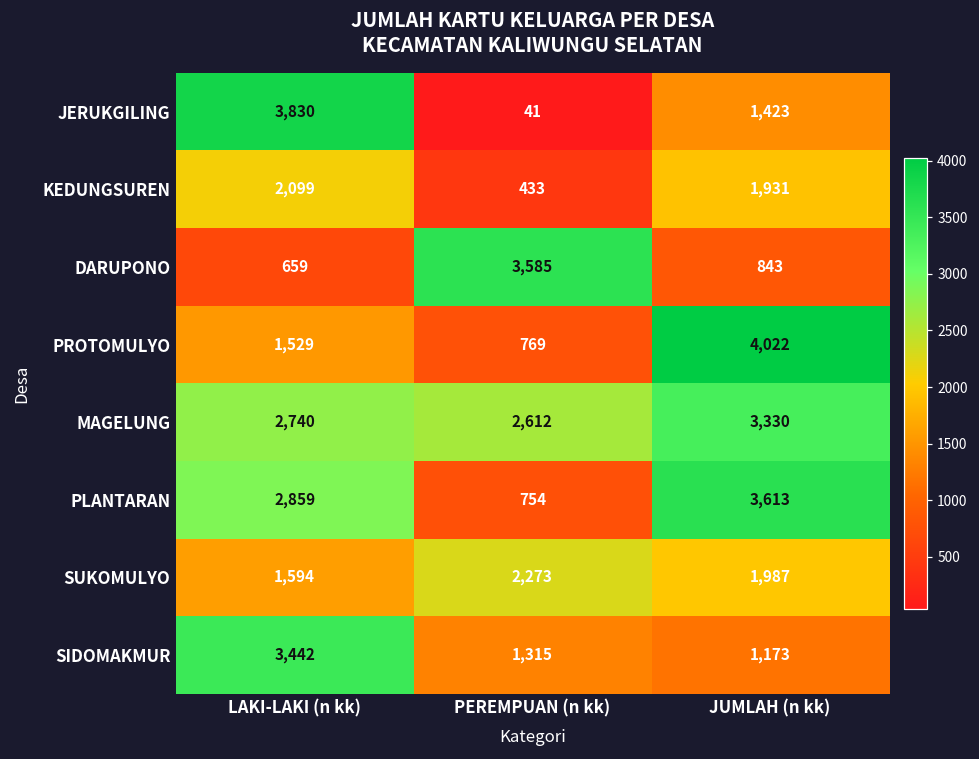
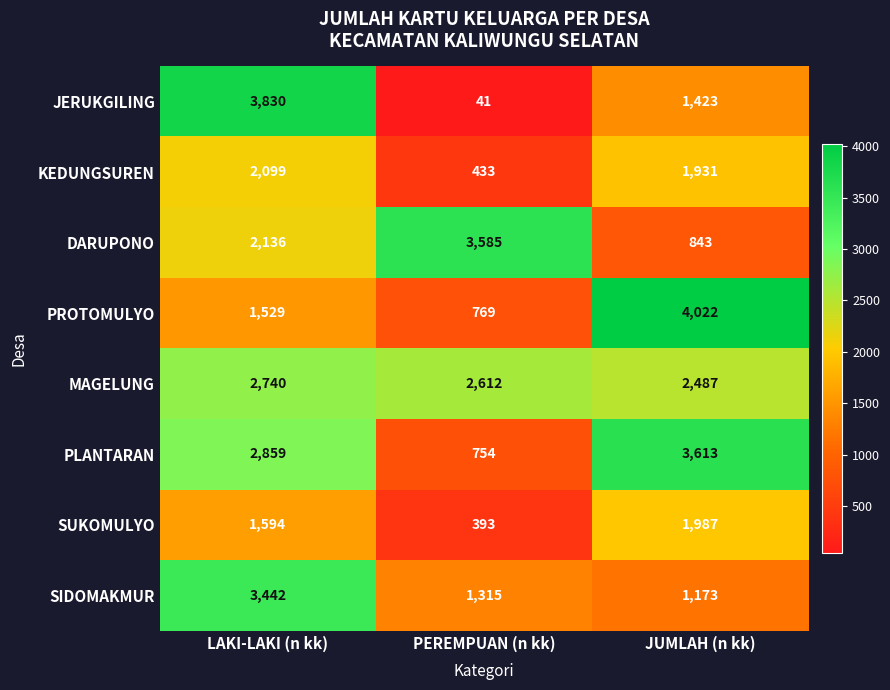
DARUPONO, LAKI-LAKI (n kk): 659 -> 2,136
MAGELUNG, JUMLAH (n kk): 3,330 -> 2,487
SUKOMULYO, PEREMPUAN (n kk): 2,273 -> 393
